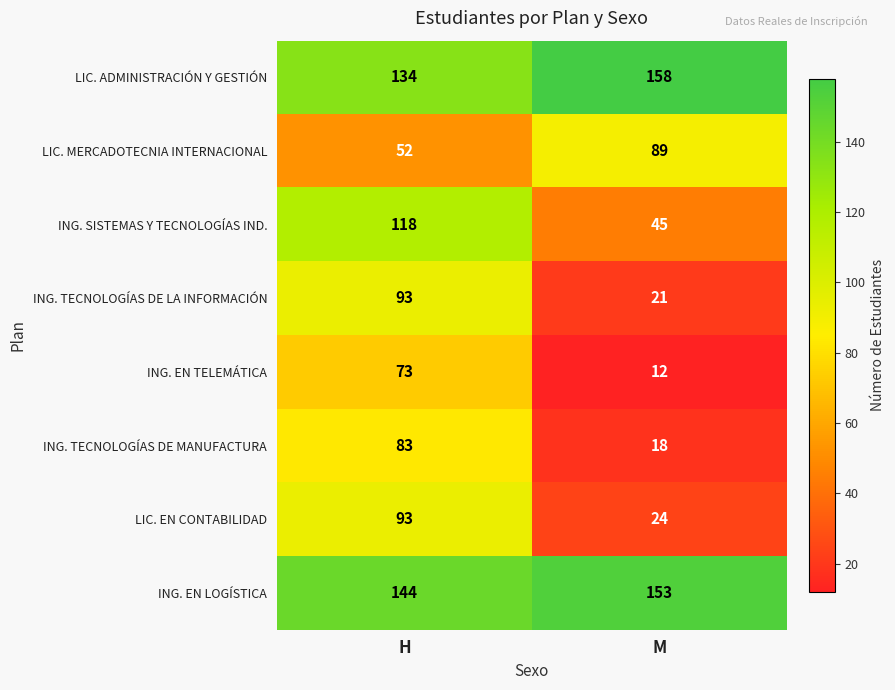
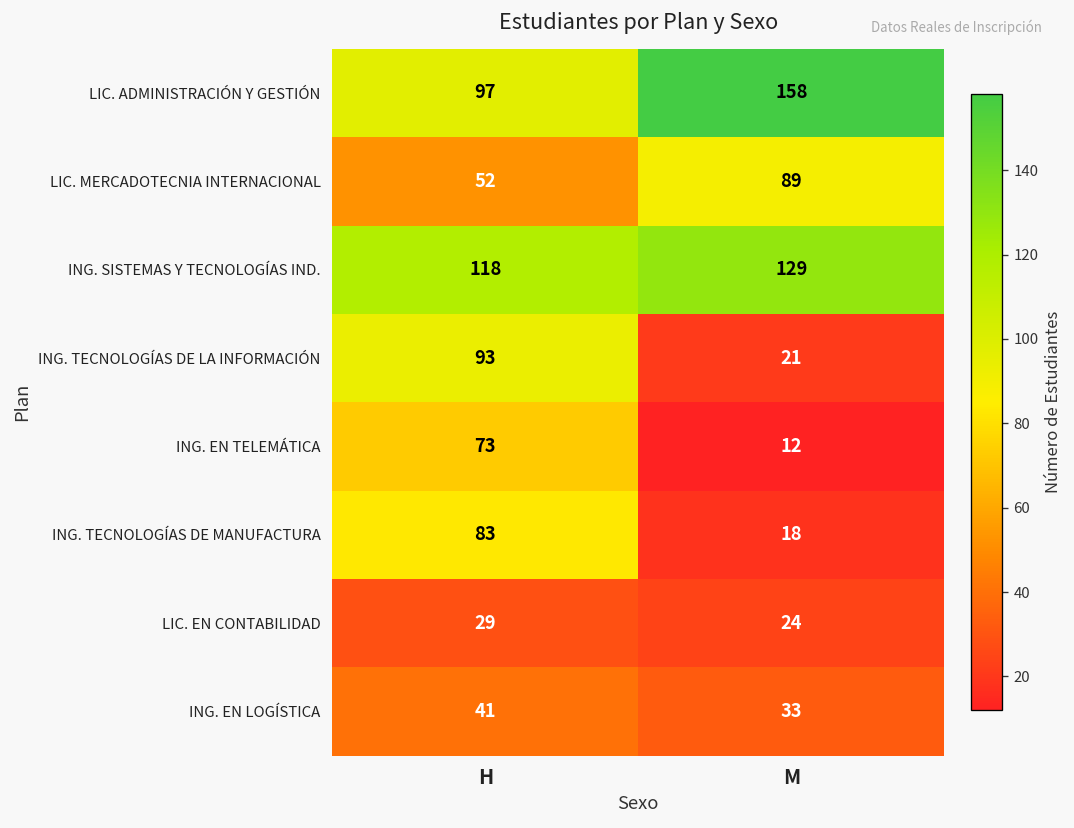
LIC. ADMINISTRACIÓN Y GESTIÓN, H: 134 -> 97
ING. SISTEMAS Y TECNOLOGÍAS IND., M: 45 -> 129
LIC. EN CONTABILIDAD, H: 93 -> 29
ING. EN LOGÍSTICA, H: 144 -> 41
ING. EN LOGÍSTICA, M: 153 -> 33
